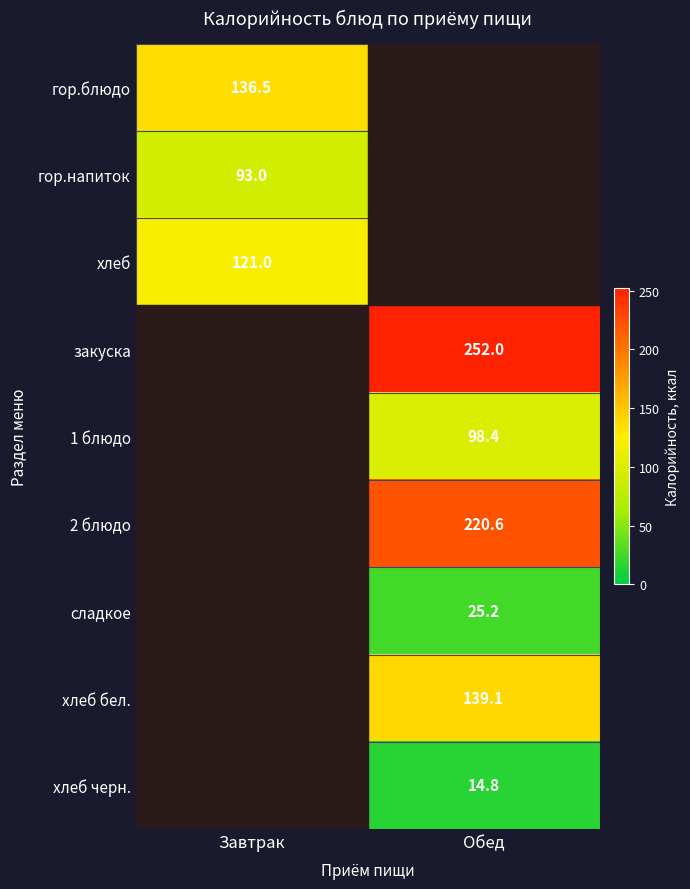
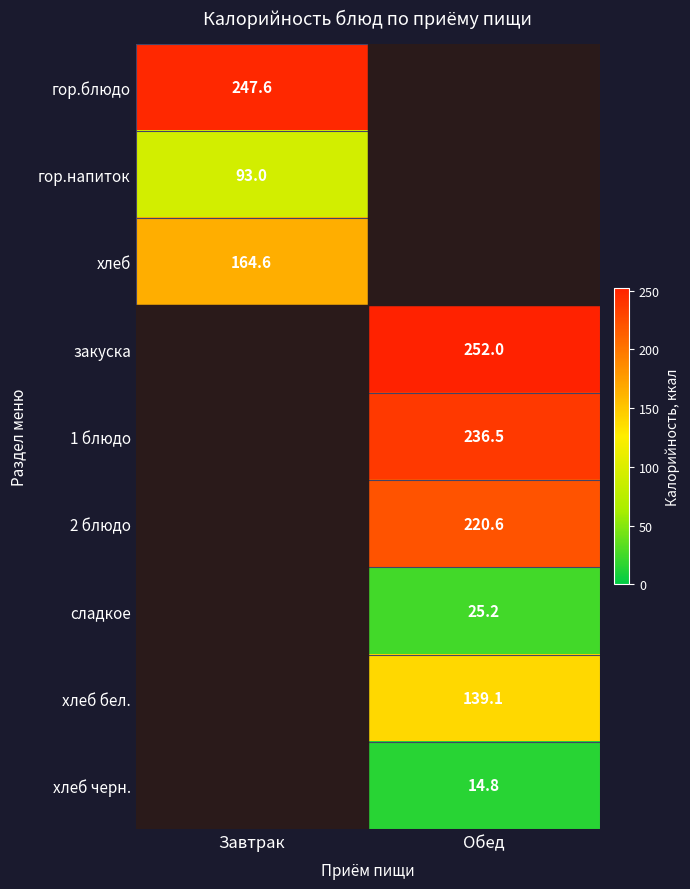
гор.блюдо, Завтрак: 136.5 -> 247.6
хлеб, Завтрак: 121.0 -> 164.6
1 блюдо, Обед: 98.4 -> 236.5
